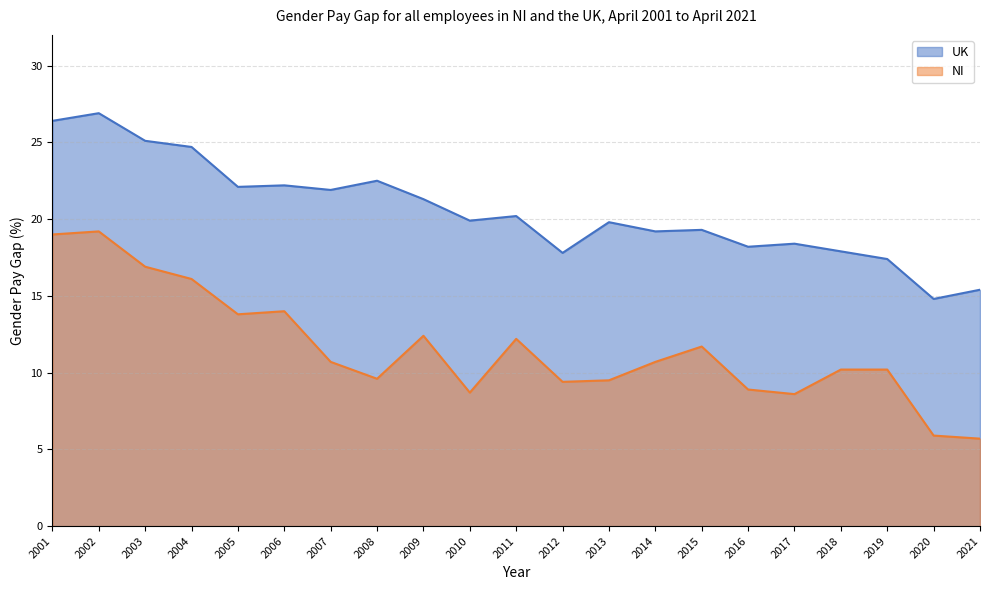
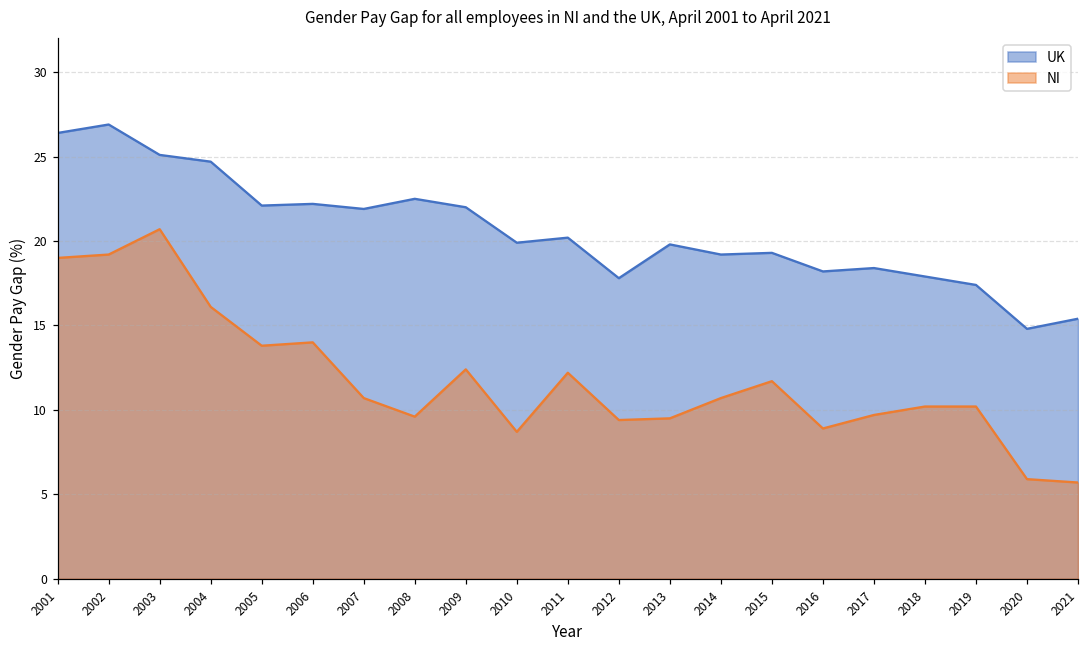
NI, 2003: 16.9 -> 20.7
UK, 2009: 21.3 -> 22.0
NI, 2017: 8.6 -> 9.7
